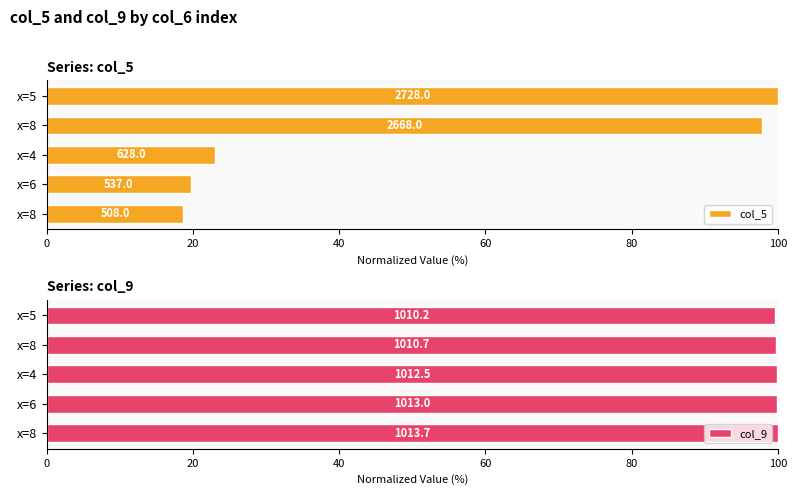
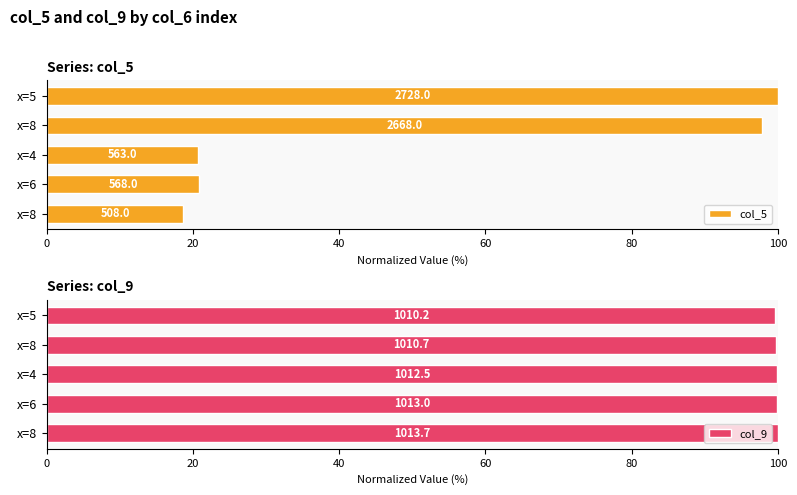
Series: col_5, x=4: 628.0 -> 563.0
Series: col_5, x=6: 537.0 -> 568.0
